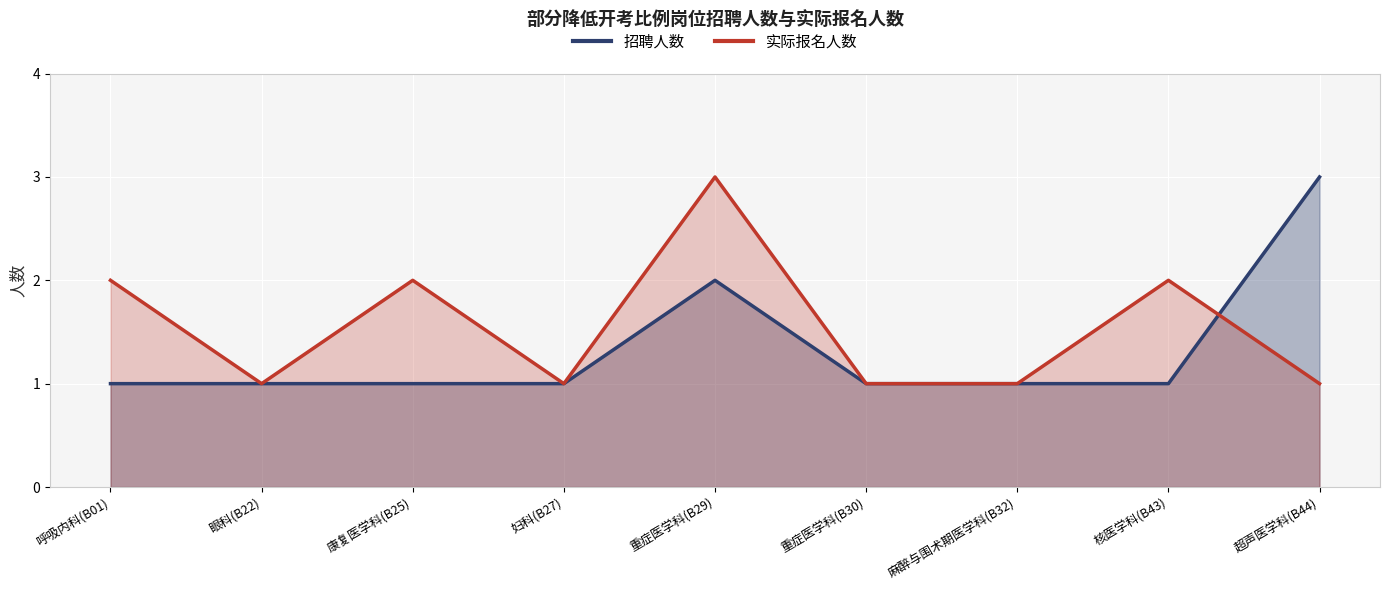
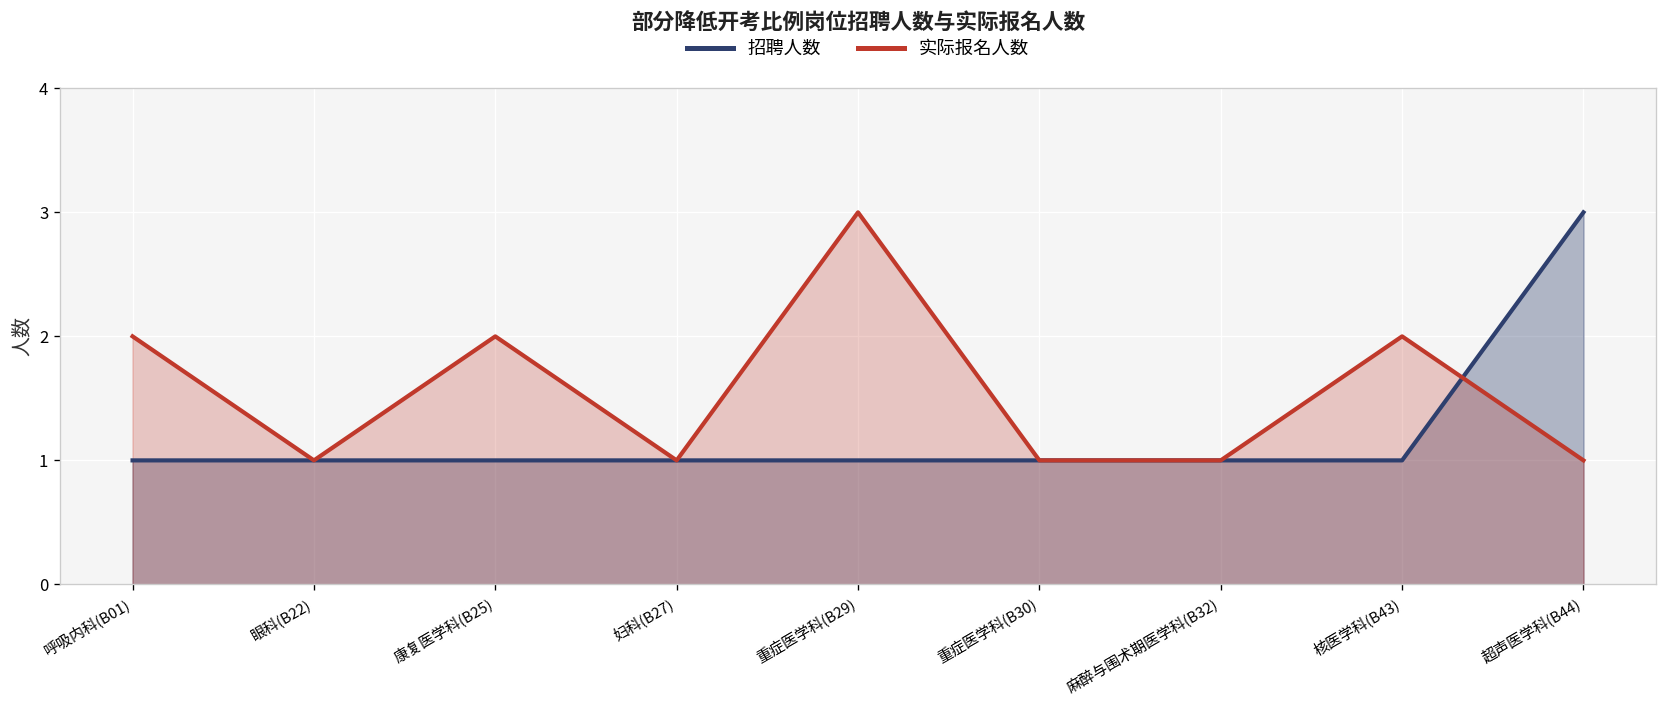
招聘人数, 重症医学科(B29): 2 -> 1
